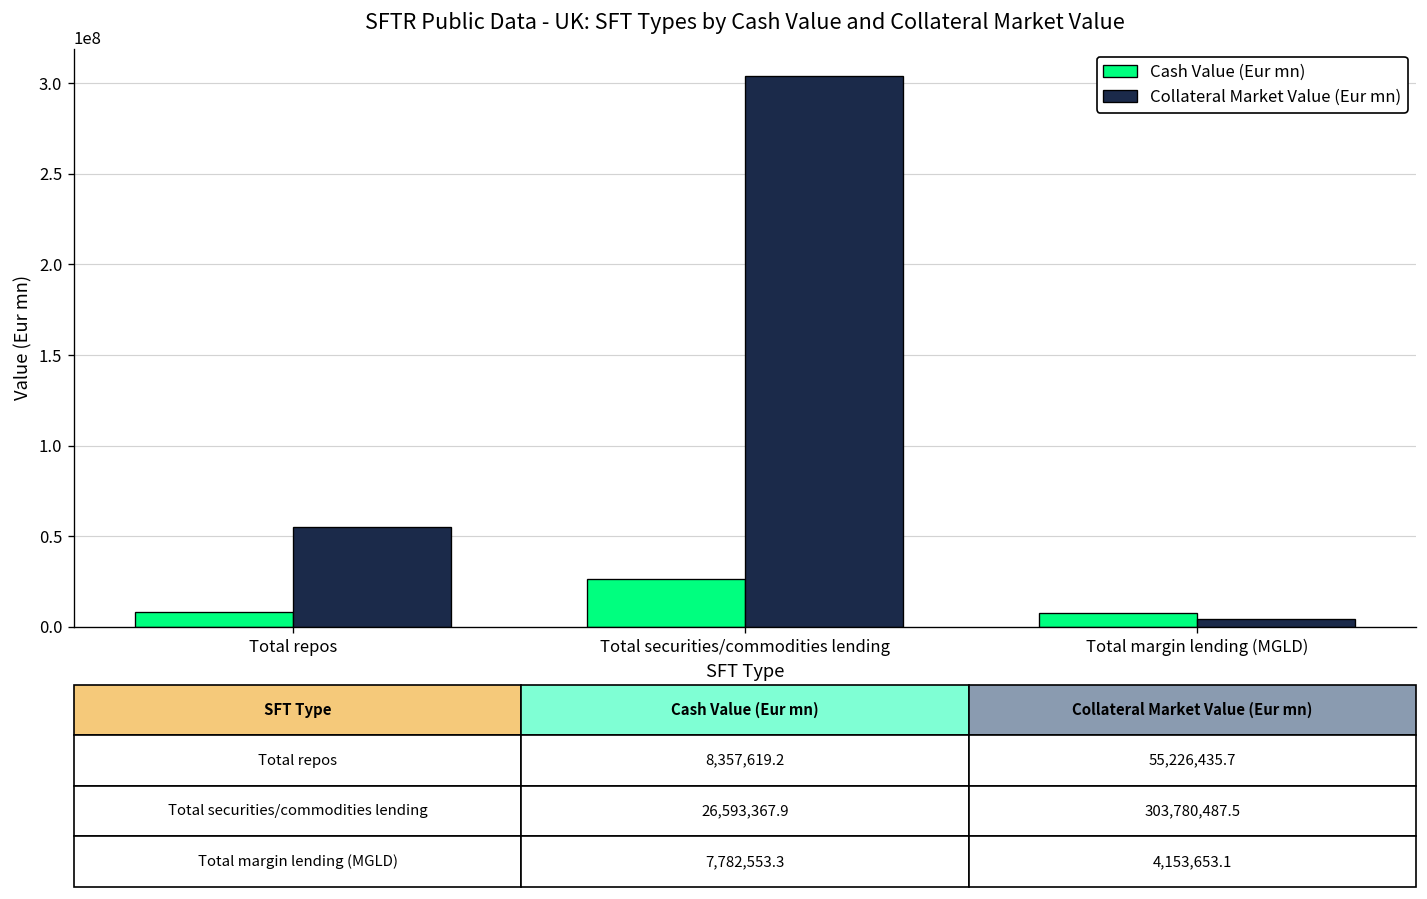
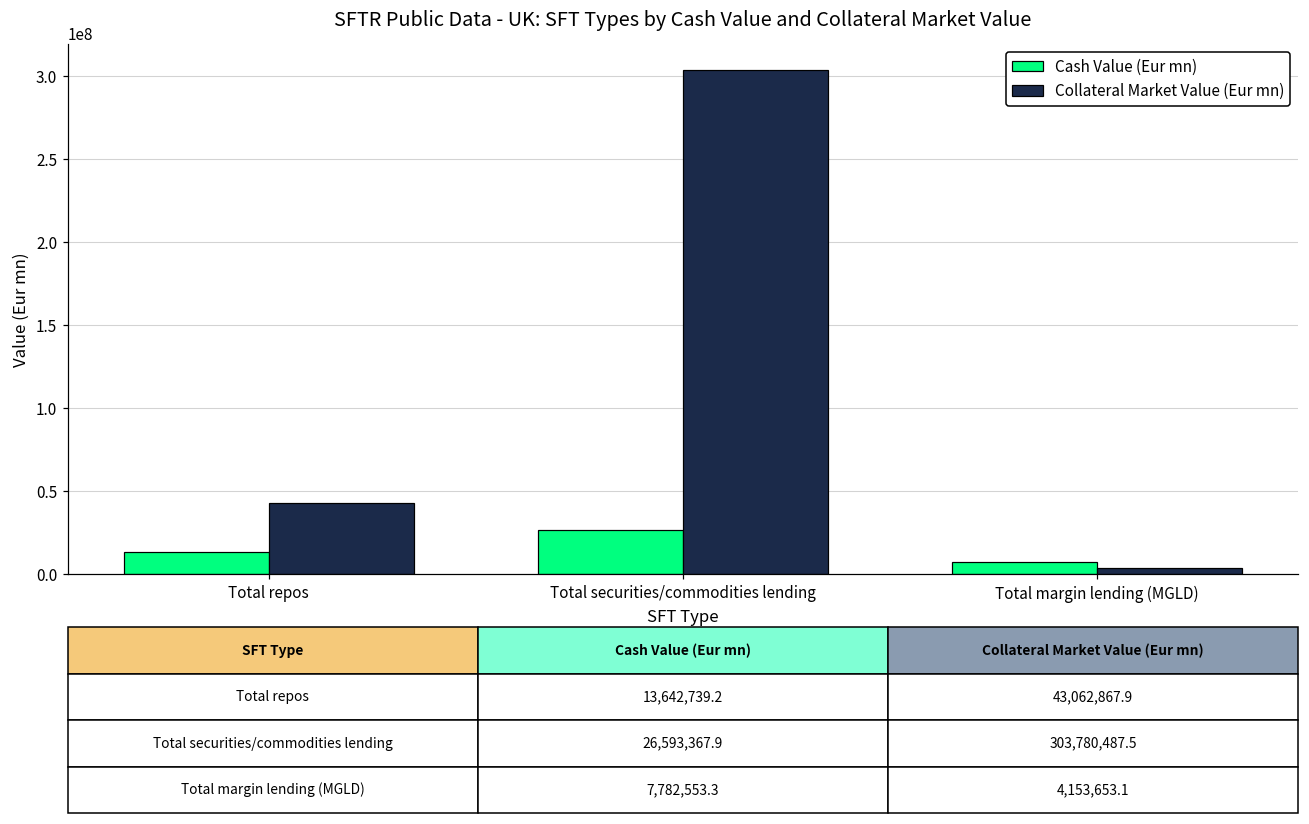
Cash Value (Eur mn), Total repos: 8,357,619.2 -> 13,642,739.2
Collateral Market Value (Eur mn), Total repos: 55,226,435.7 -> 43,062,867.9
